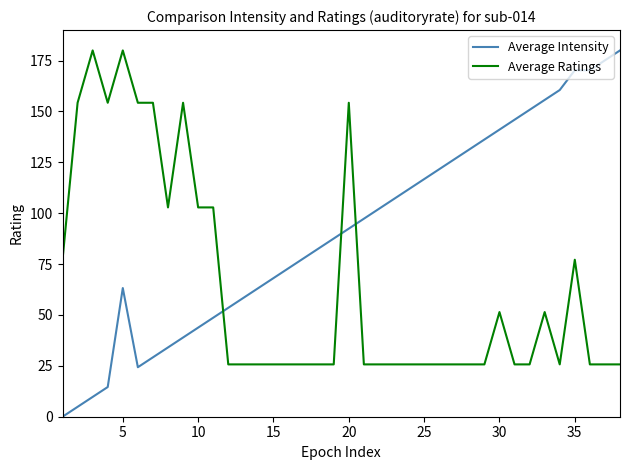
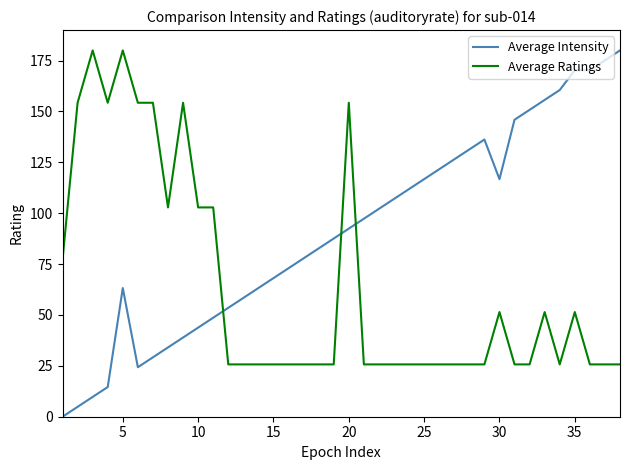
Average Intensity, 30: 141 -> 117
Average Ratings, 35: 77 -> 51
